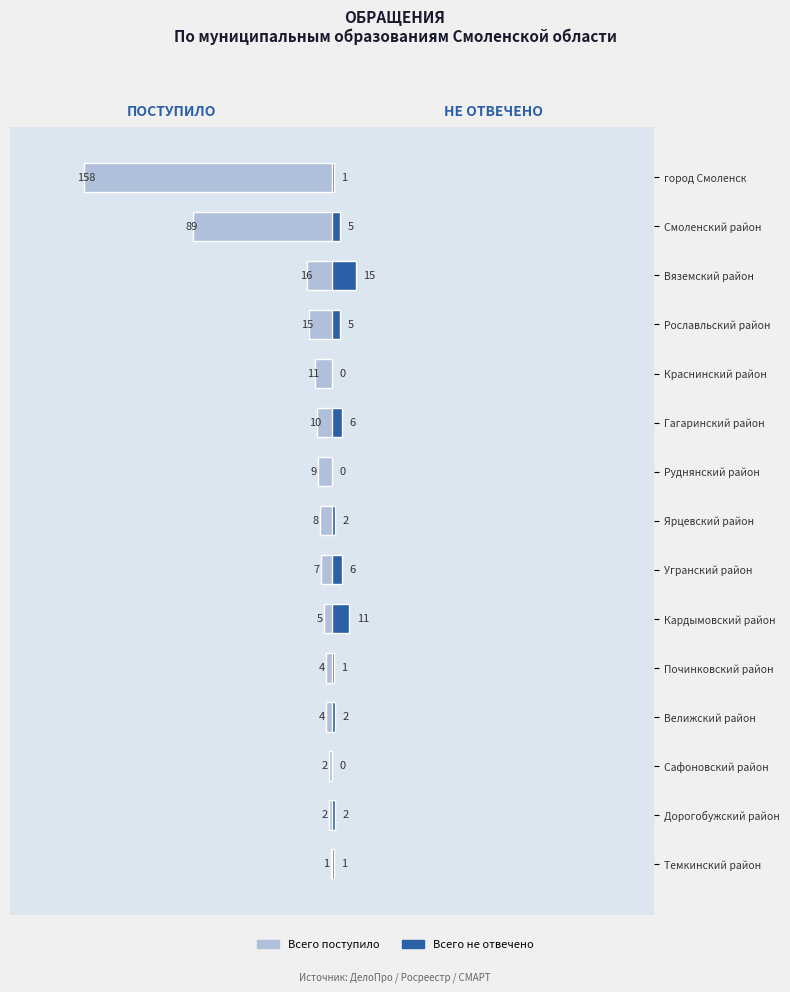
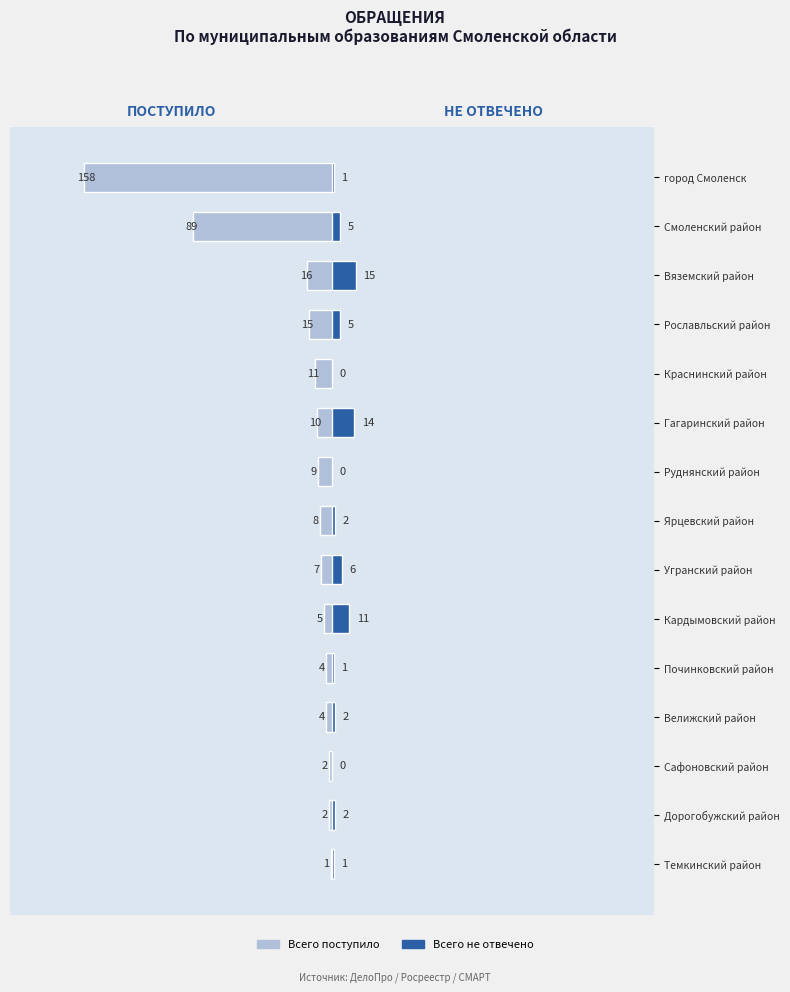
НЕ ОТВЕЧЕНО, Гагаринский район: 6 -> 14
